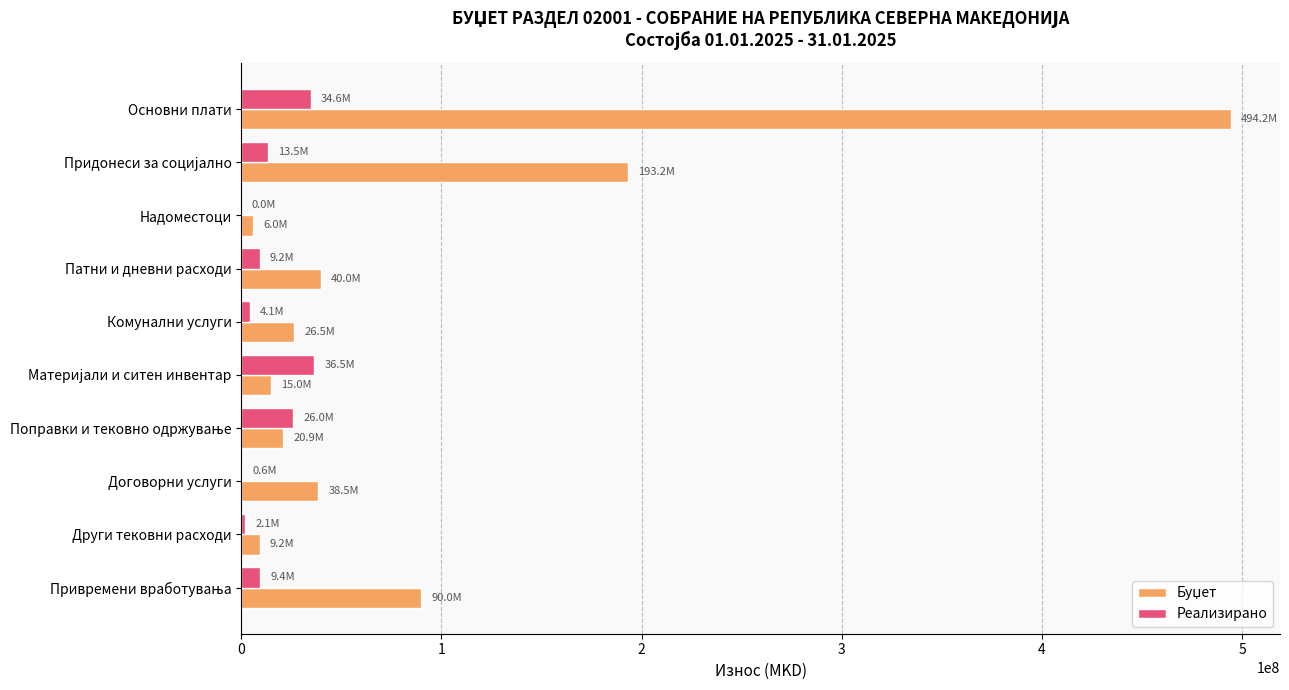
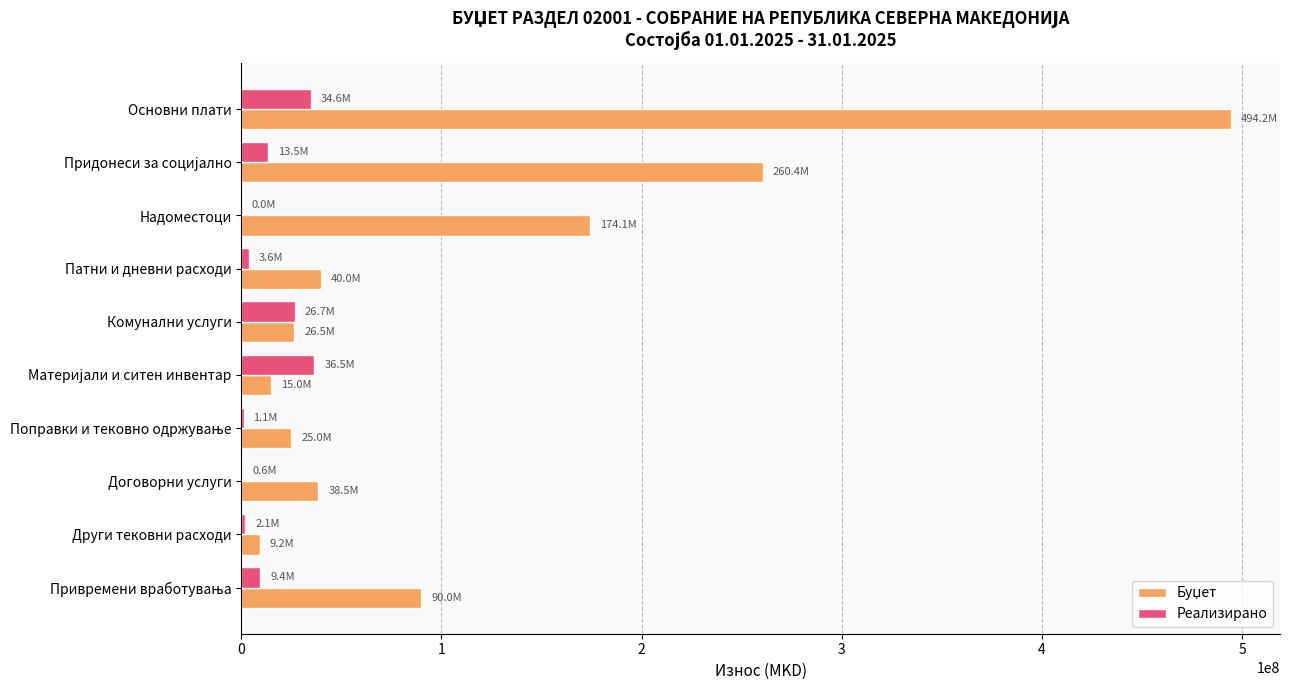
Буџет, Придонеси за социјално: 193.2M -> 260.4M
Буџет, Надоместоци: 6.0M -> 174.1M
Реализирано, Патни и дневни расходи: 9.2M -> 3.6M
Реализирано, Комунални услуги: 4.1M -> 26.7M
Реализирано, Поправки и тековно одржување: 26.0M -> 1.1M
Буџет, Поправки и тековно одржување: 20.9M -> 25.0M
